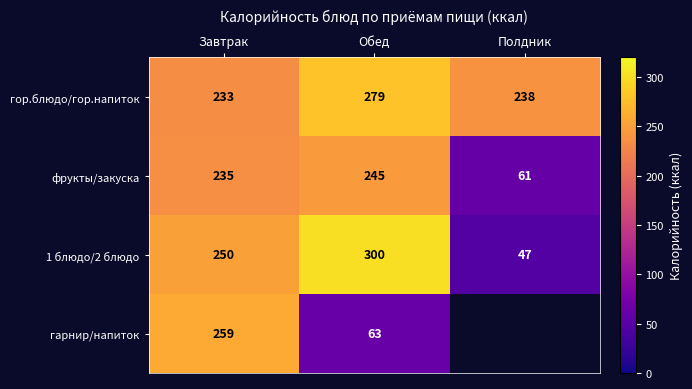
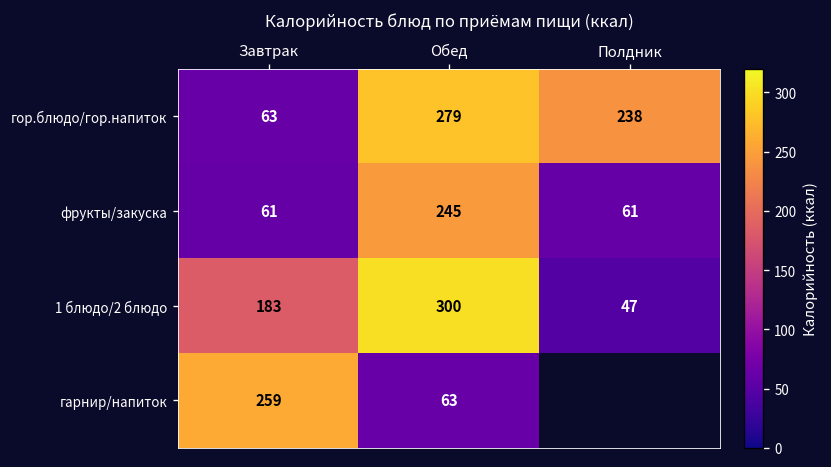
гор.блюдо/гор.напиток, Завтрак: 233 -> 63
фрукты/закуска, Завтрак: 235 -> 61
1 блюдо/2 блюдо, Завтрак: 250 -> 183
